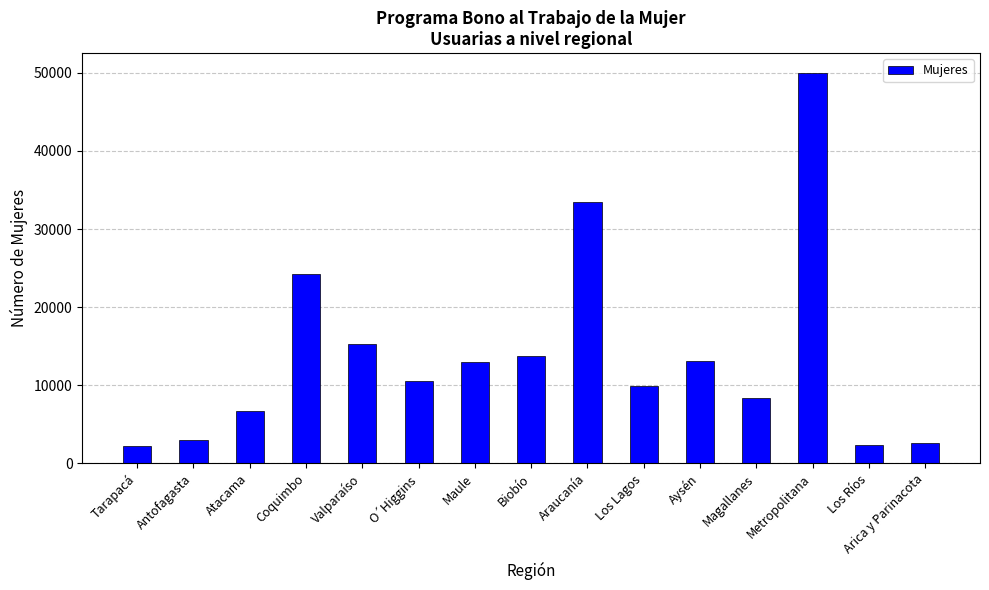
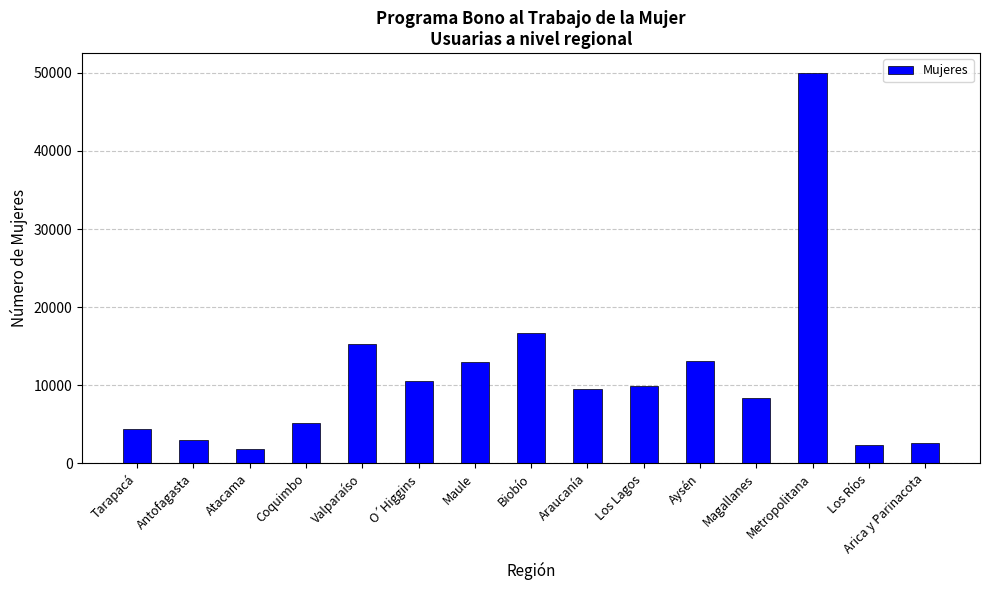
Tarapacá: 2000 -> 4000
Atacama: 7000 -> 2000
Coquimbo: 24000 -> 5000
Biobío: 14000 -> 17000
Araucanía: 33000 -> 10000
